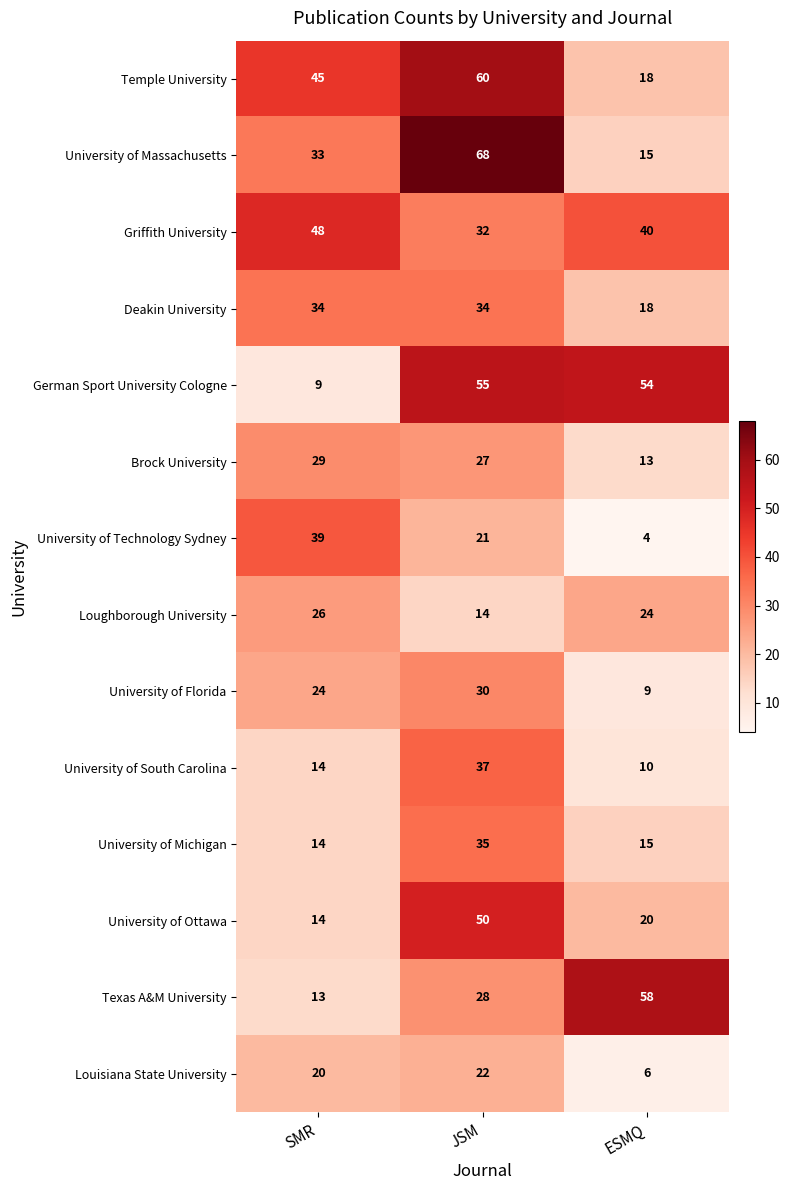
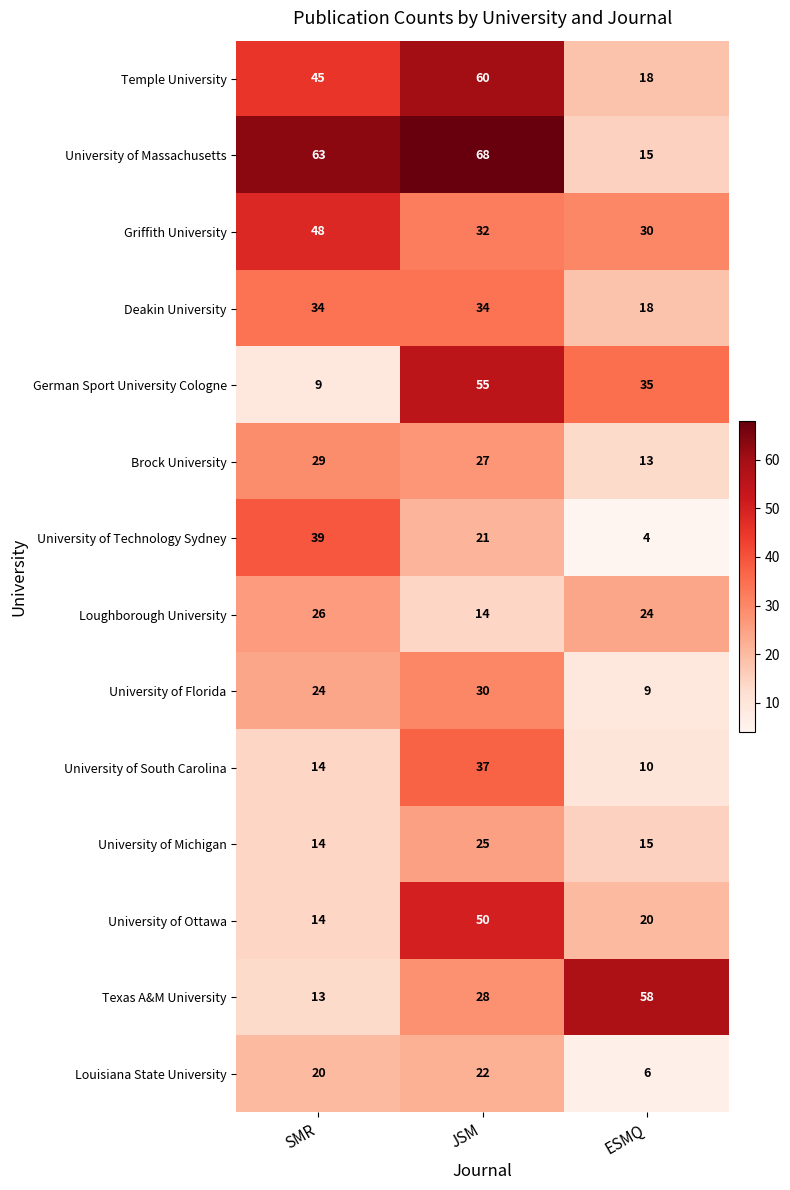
University of Massachusetts, SMR: 33 -> 63
Griffith University, ESMQ: 40 -> 30
German Sport University Cologne, ESMQ: 54 -> 35
University of Michigan, JSM: 35 -> 25
